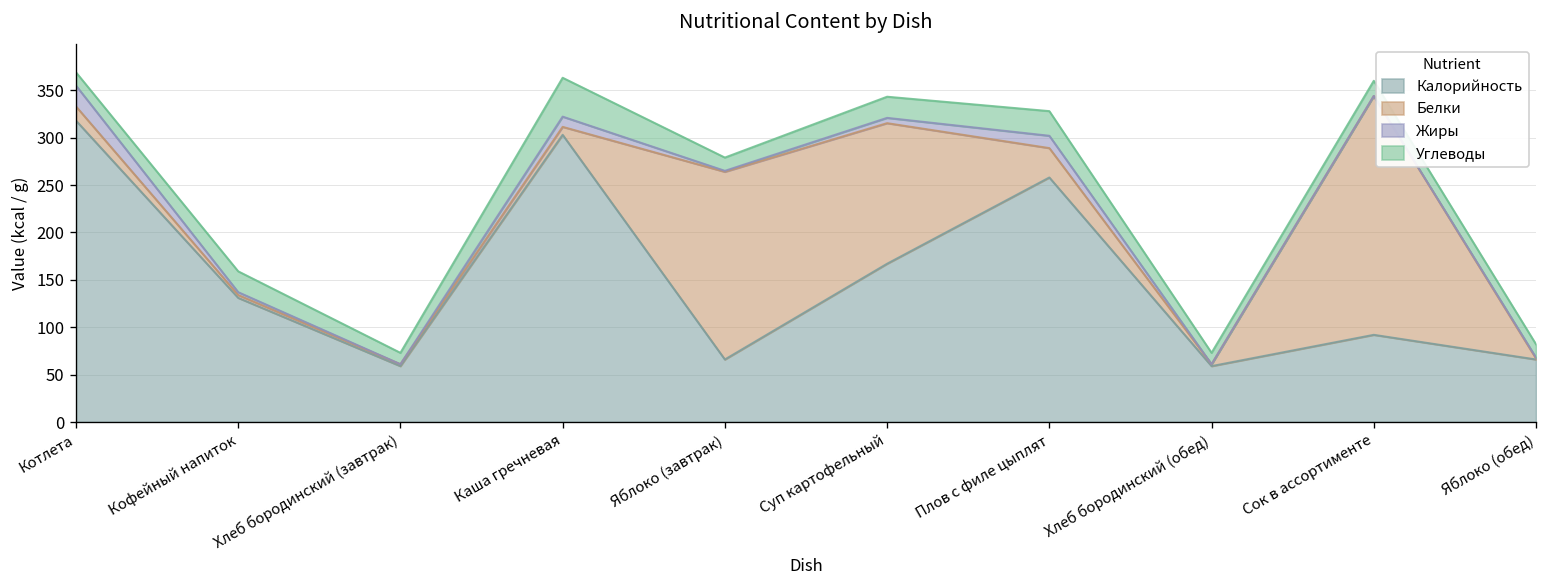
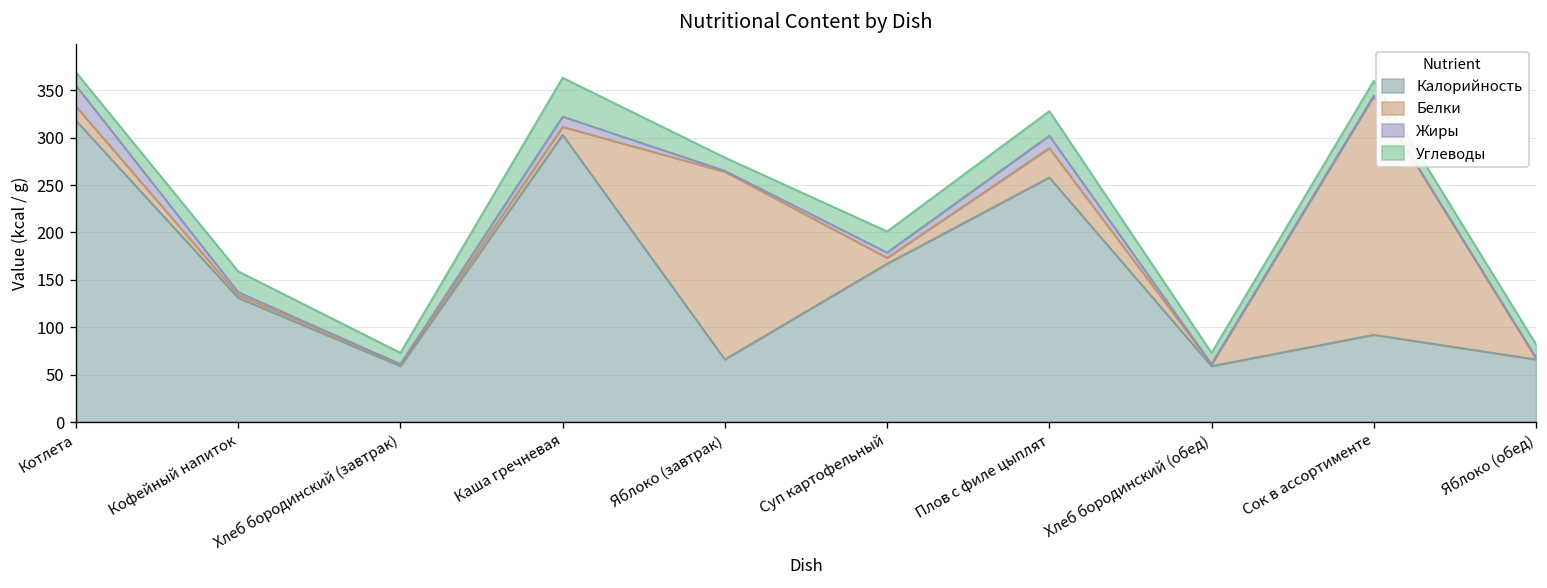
Белки, Суп картофельный: 150 -> 10
